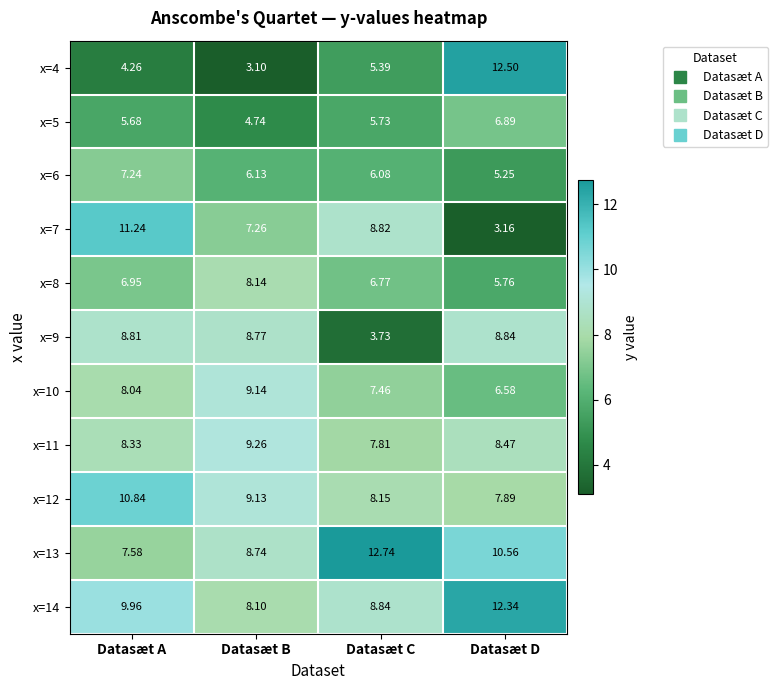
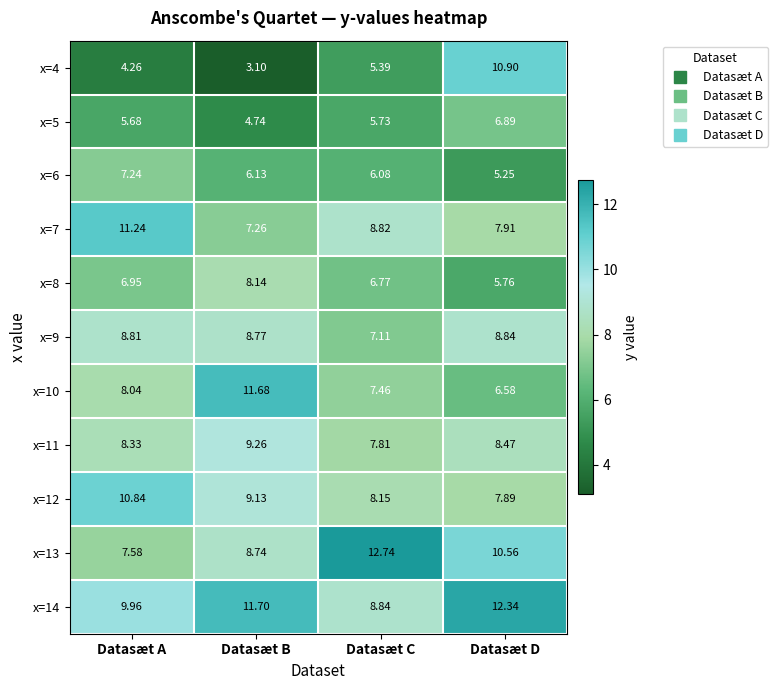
x=4, Datasæt D: 12.50 -> 10.90
x=7, Datasæt D: 3.16 -> 7.91
x=9, Datasæt C: 3.73 -> 7.11
x=10, Datasæt B: 9.14 -> 11.68
x=14, Datasæt B: 8.10 -> 11.70
